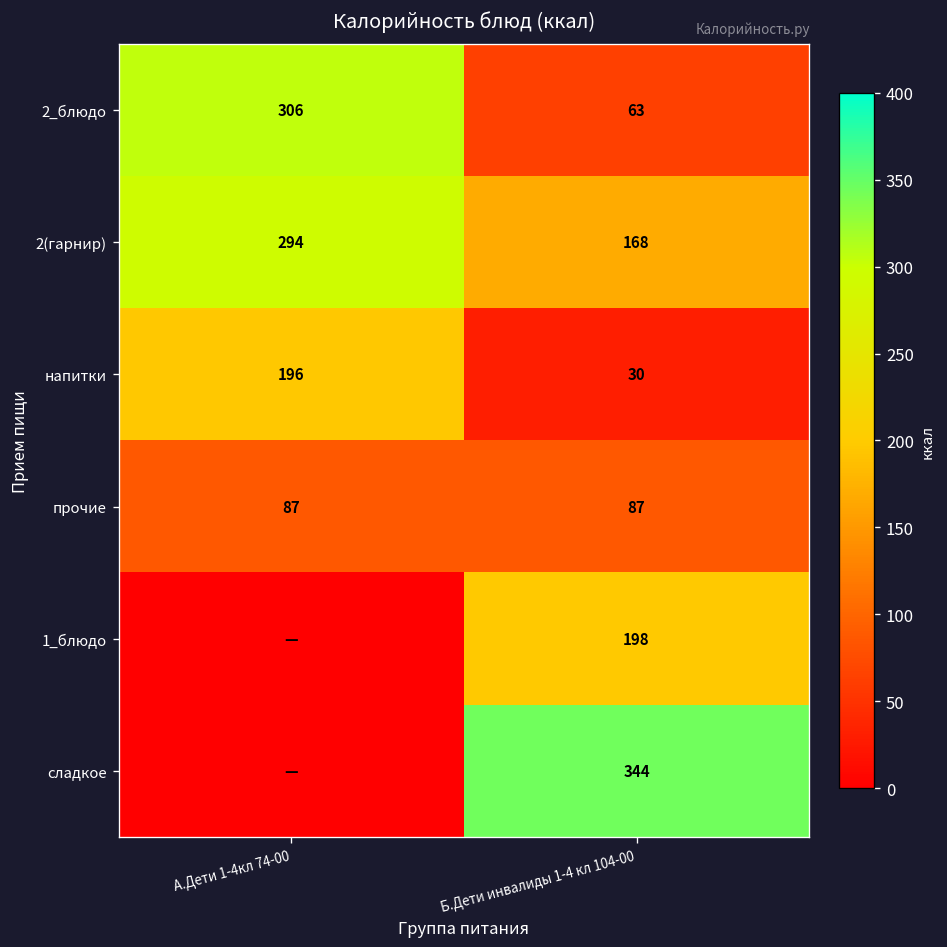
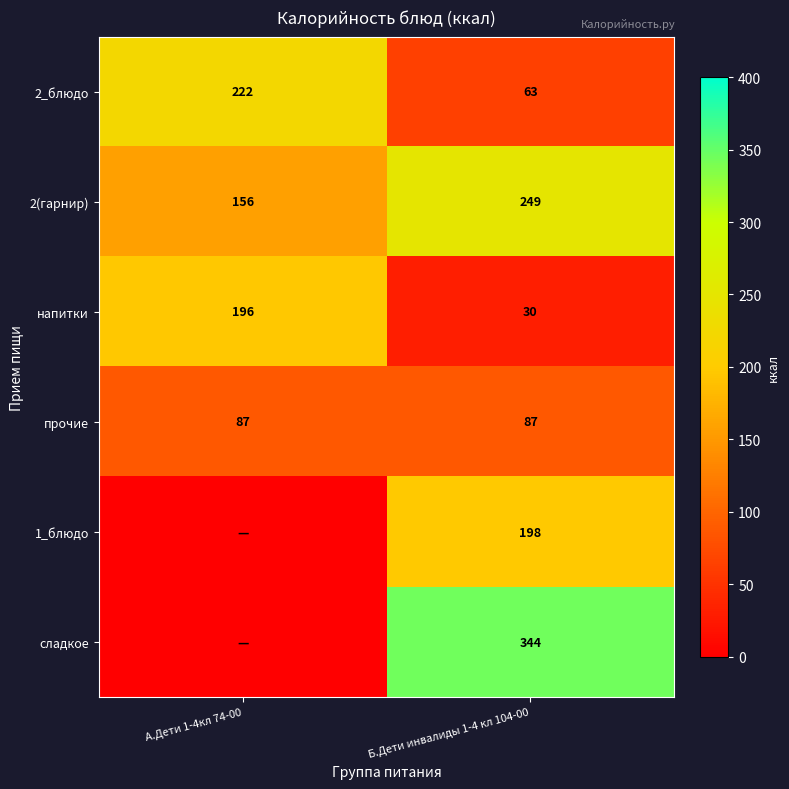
2_блюдо, А.Дети 1-4кл 74-00: 306 -> 222
2(гарнир), А.Дети 1-4кл 74-00: 294 -> 156
2(гарнир), Б.Дети инвалиды 1-4 кл 104-00: 168 -> 249
